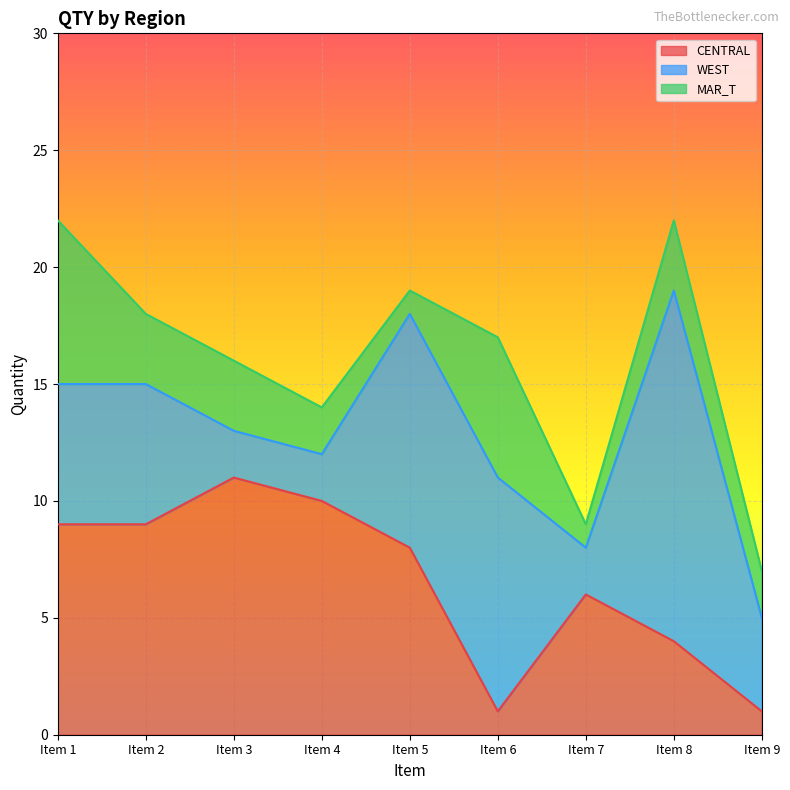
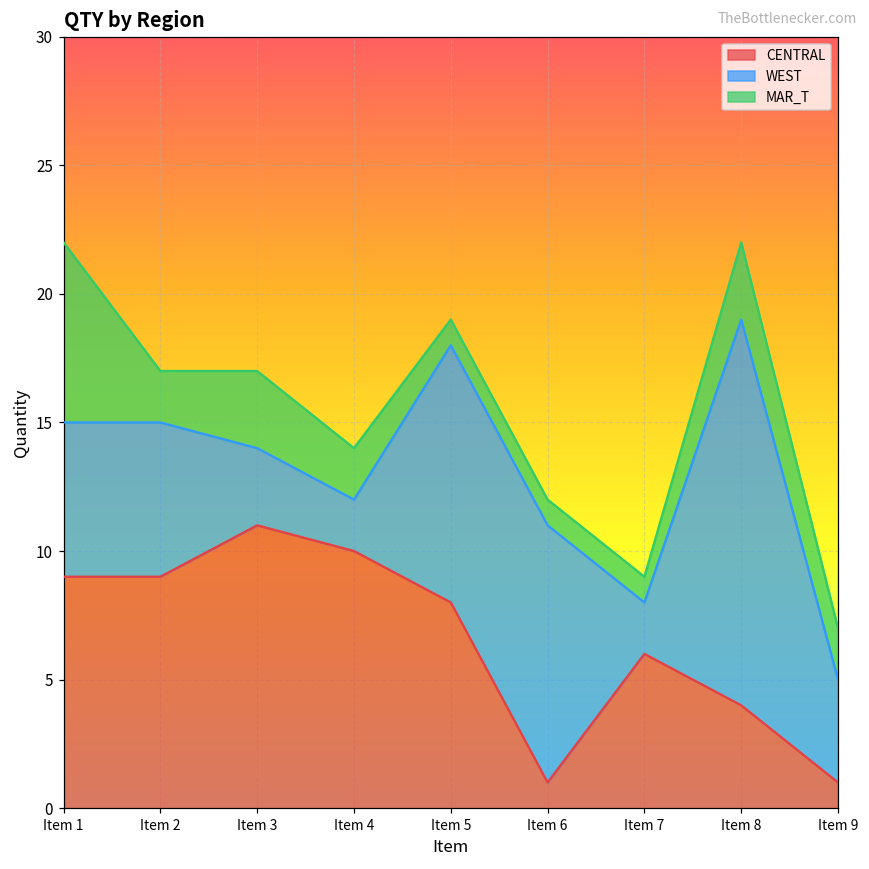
MAR_T, Item 2: 3 -> 2
WEST, Item 3: 2 -> 3
MAR_T, Item 6: 6 -> 1
